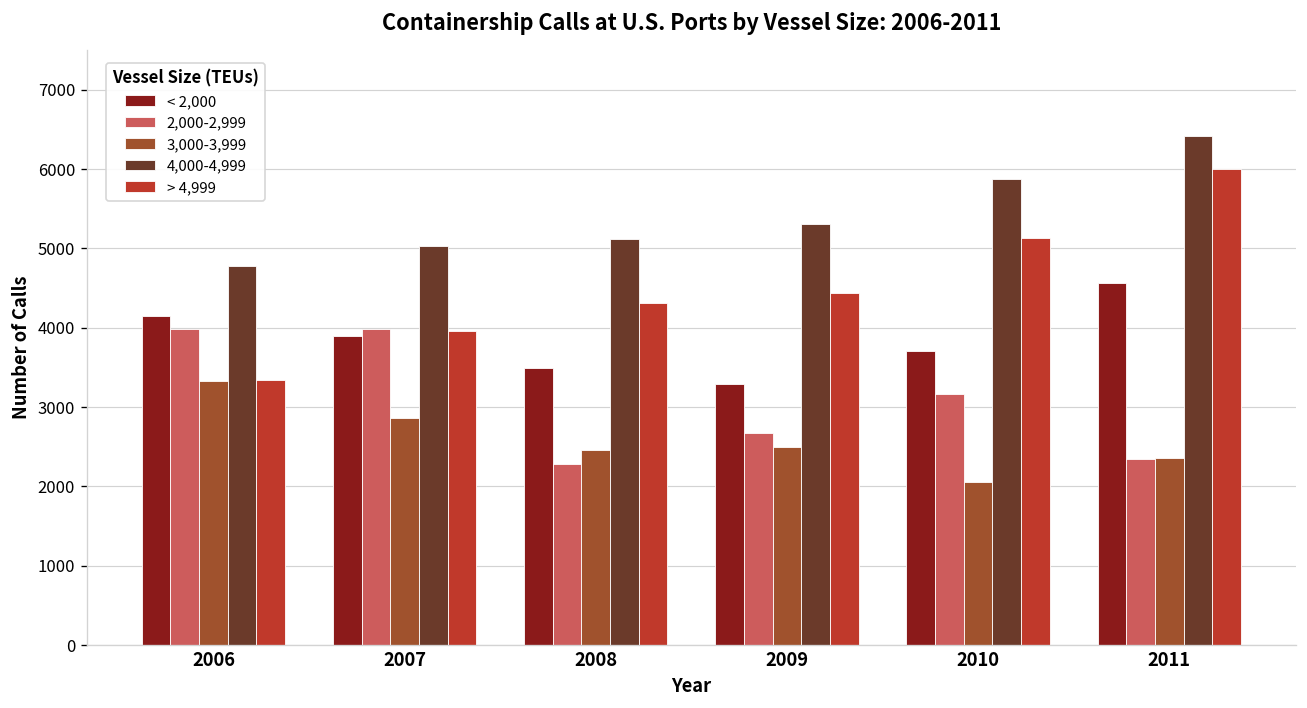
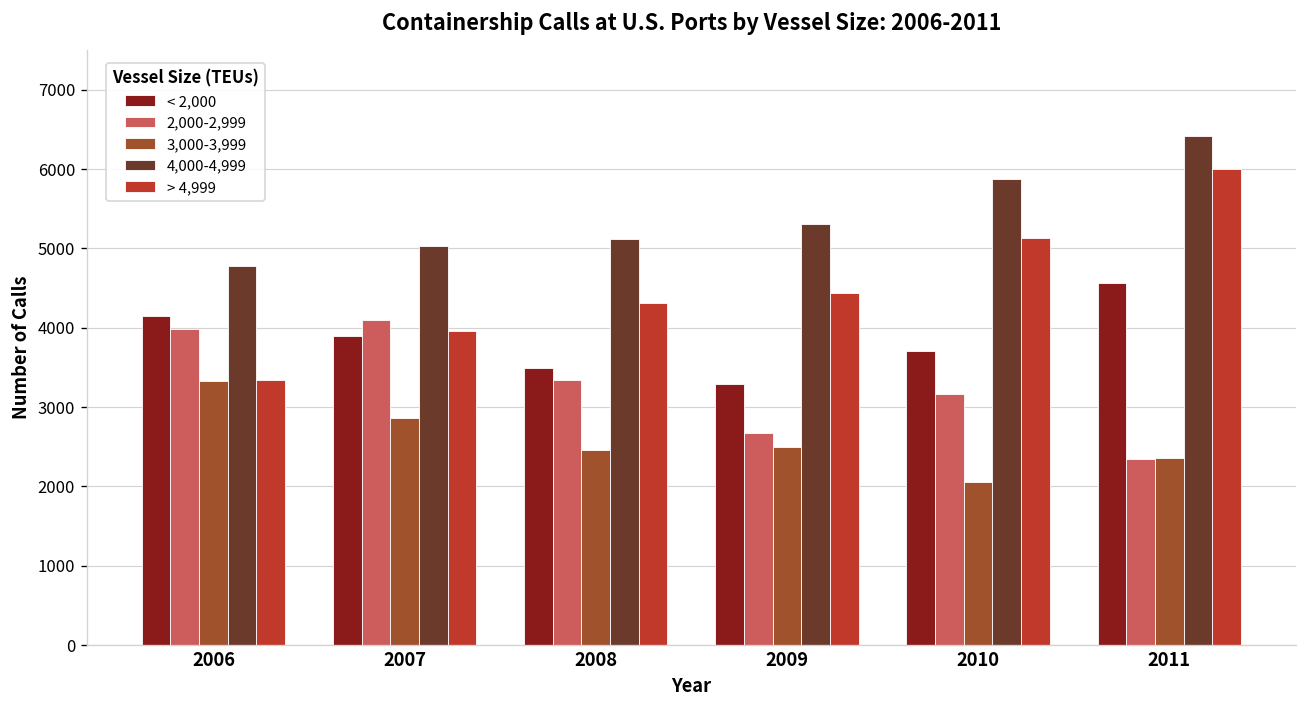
2,000-2,999, 2007: 4000 -> 4100
2,000-2,999, 2008: 2300 -> 3300
